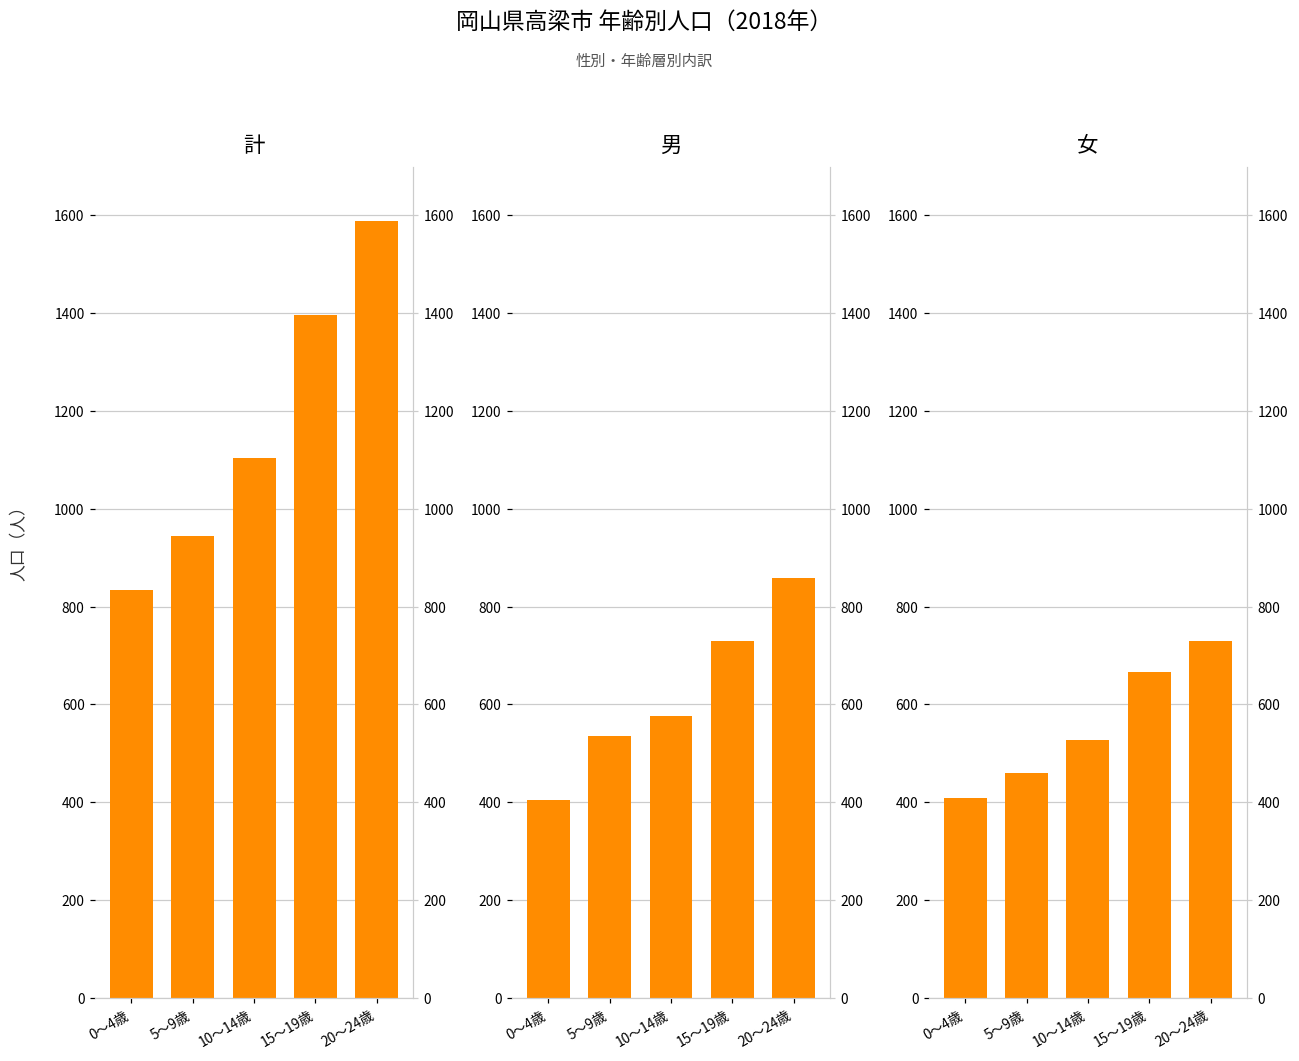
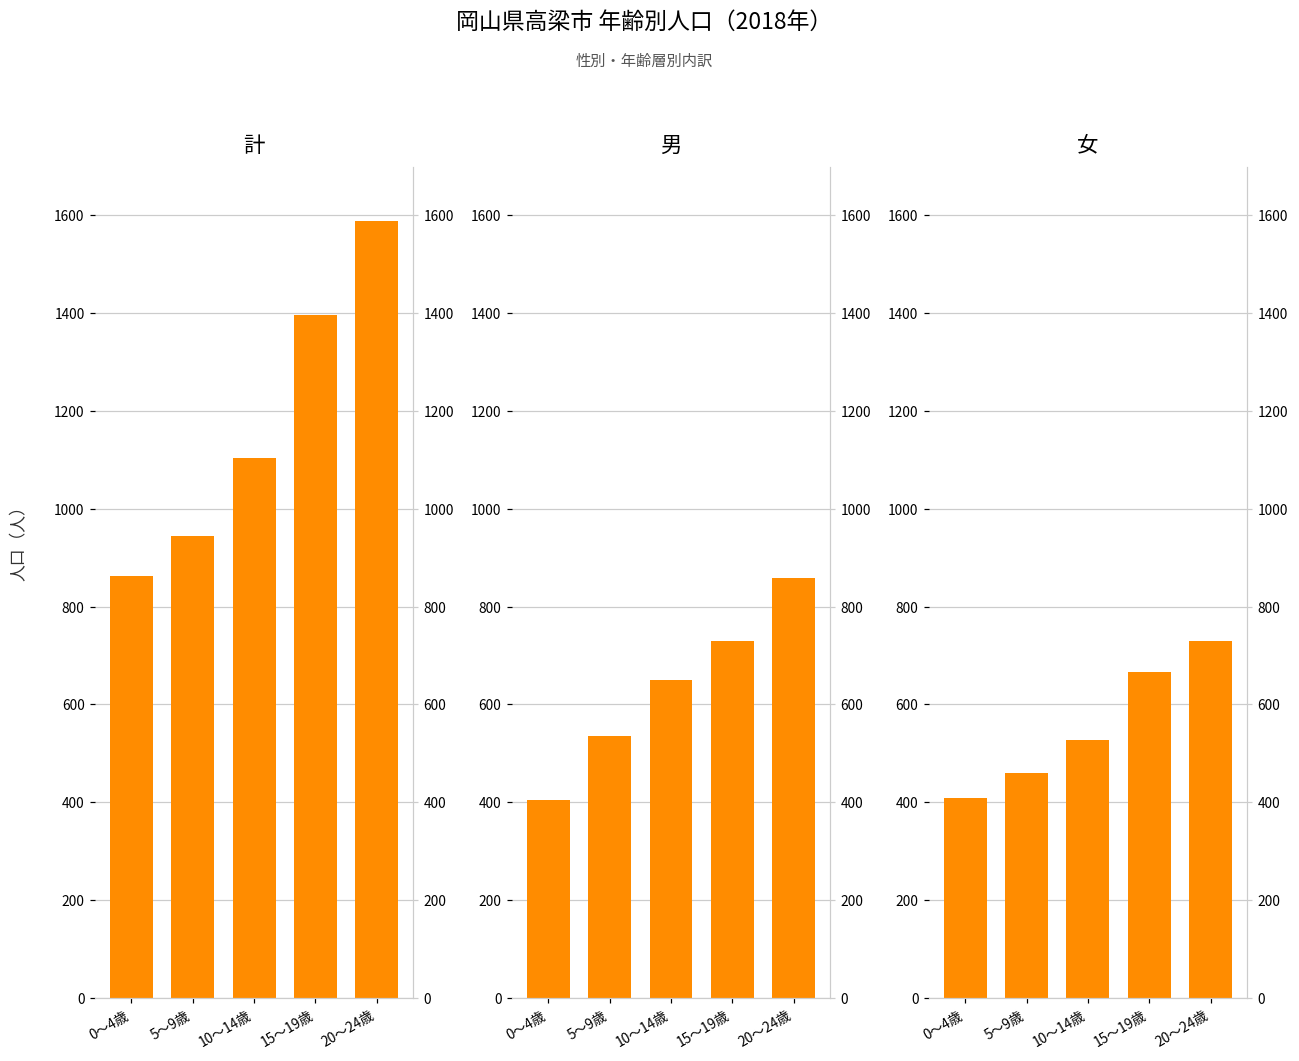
計, 0～4歳: 830 -> 860
男, 10～14歳: 580 -> 650
